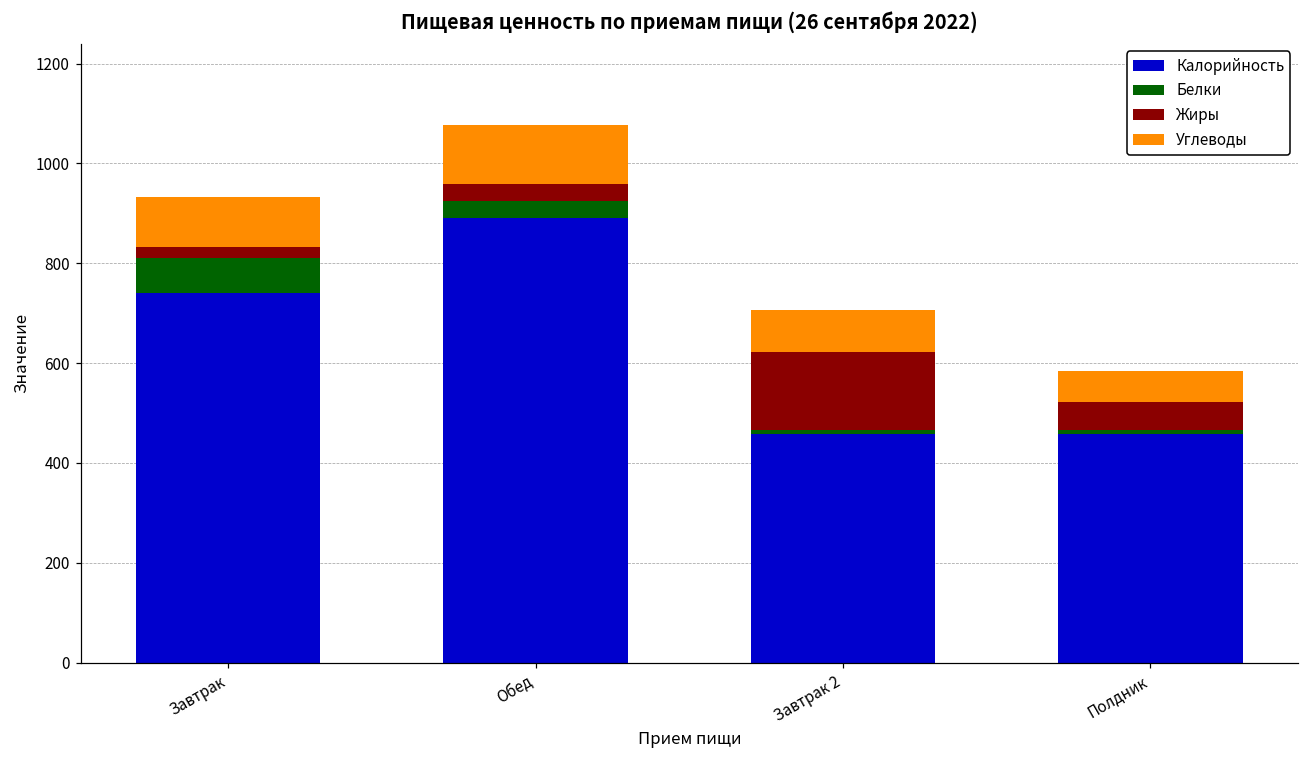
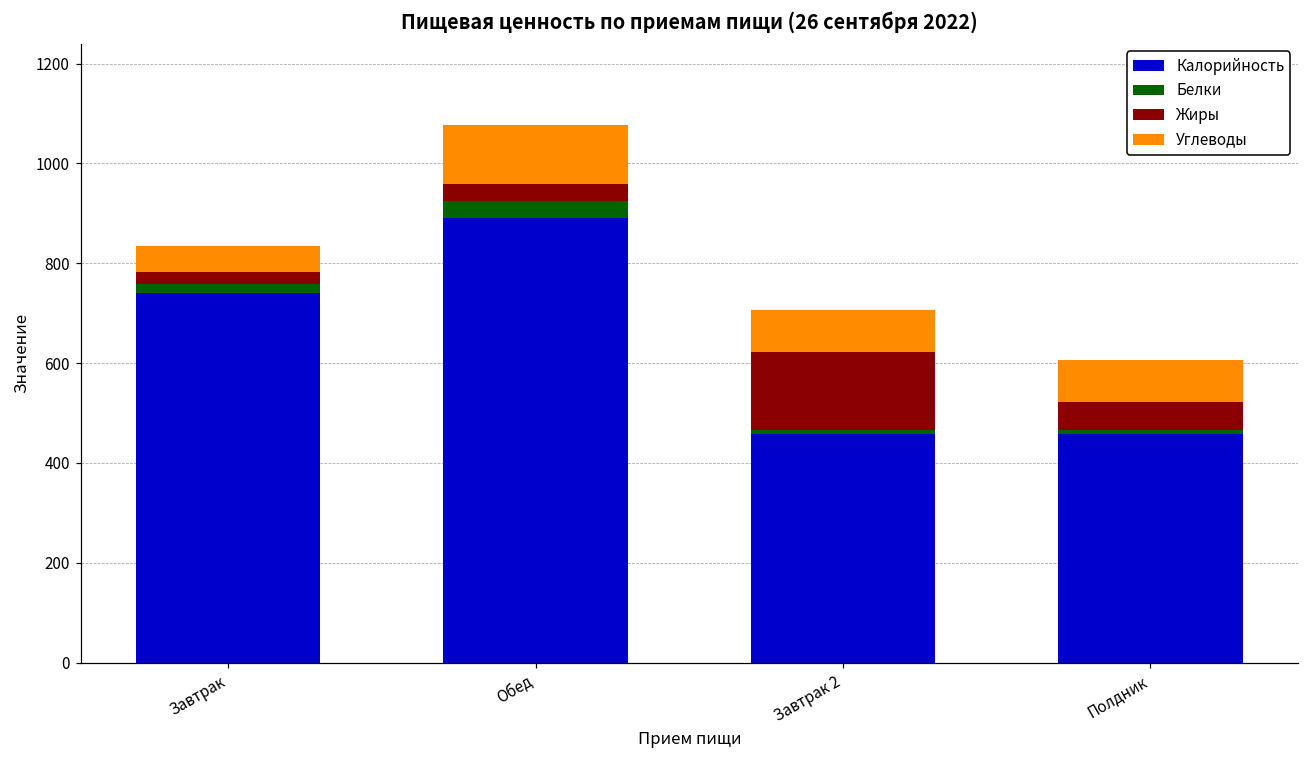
Белки, Завтрак: 70 -> 20
Углеводы, Завтрак: 100 -> 50
Углеводы, Полдник: 60 -> 80
